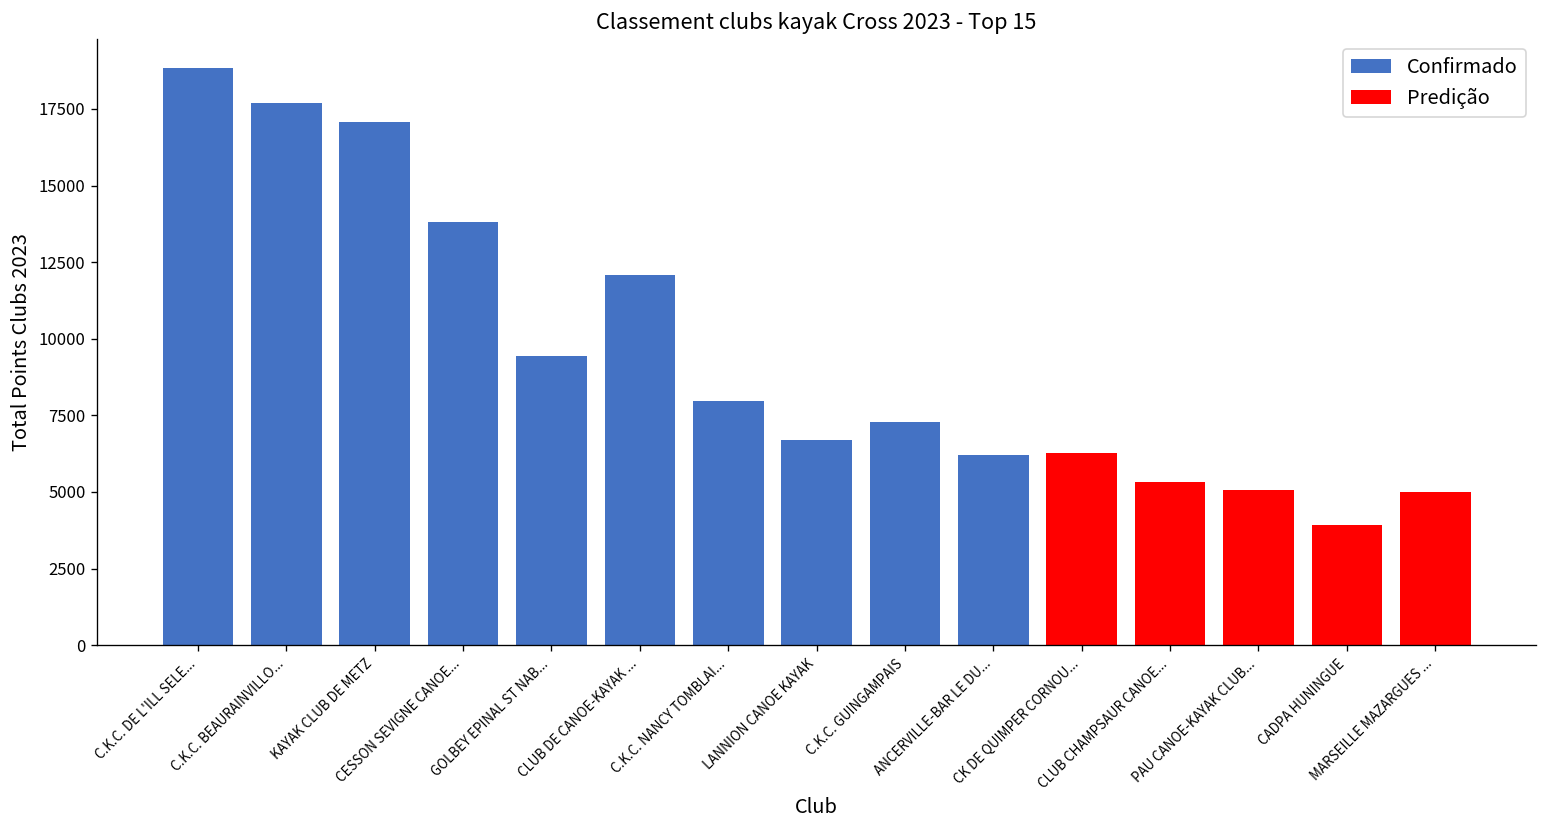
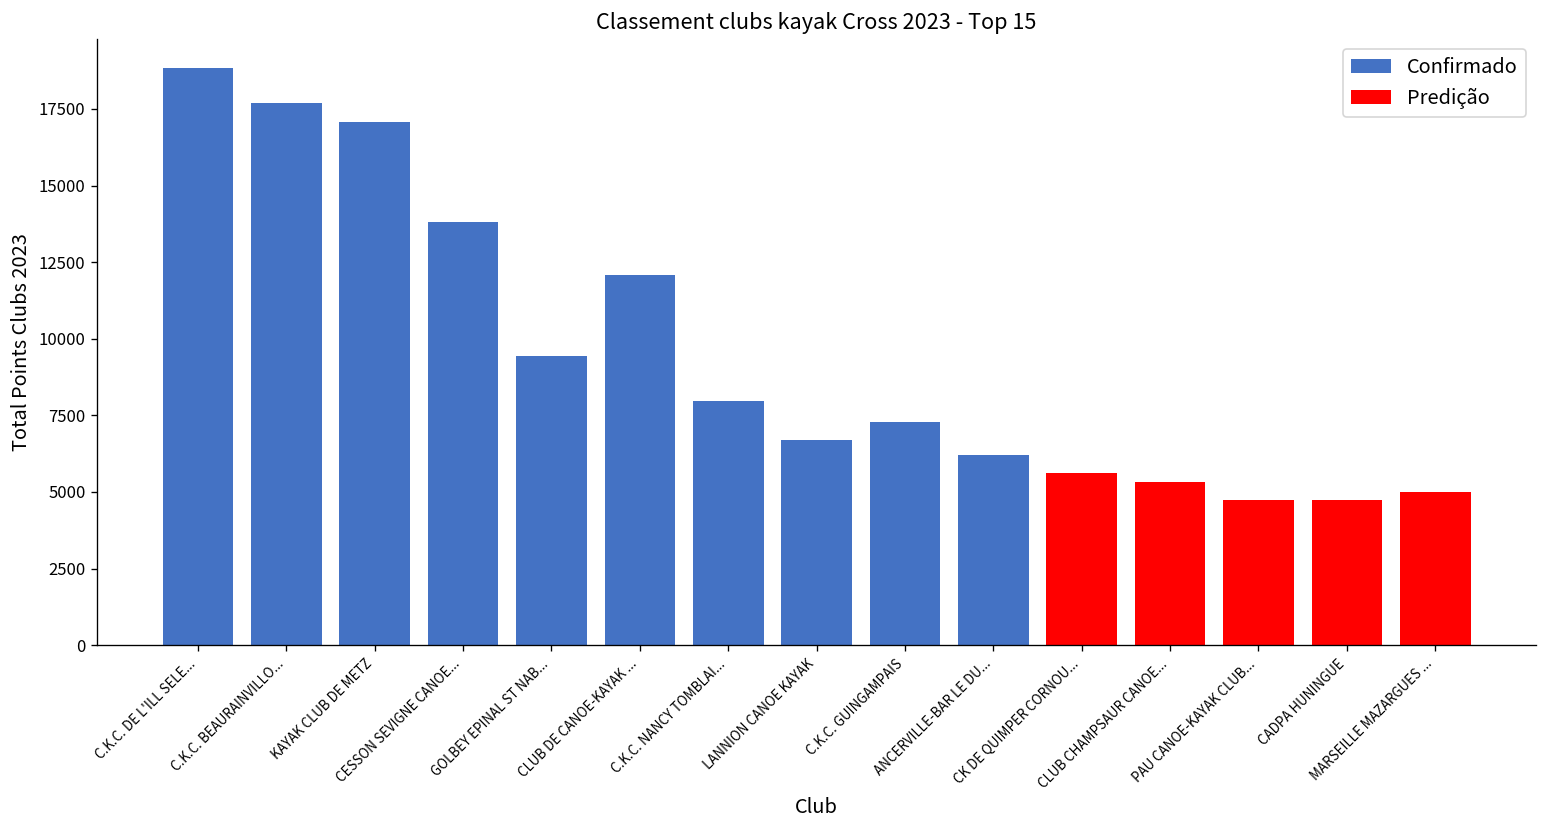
Predição, CK DE QUIMPER CORNOU...: 6300 -> 5600
Predição, PAU CANOE-KAYAK CLUB...: 5100 -> 4700
Predição, CADPA HUNINGUE: 3900 -> 4800
